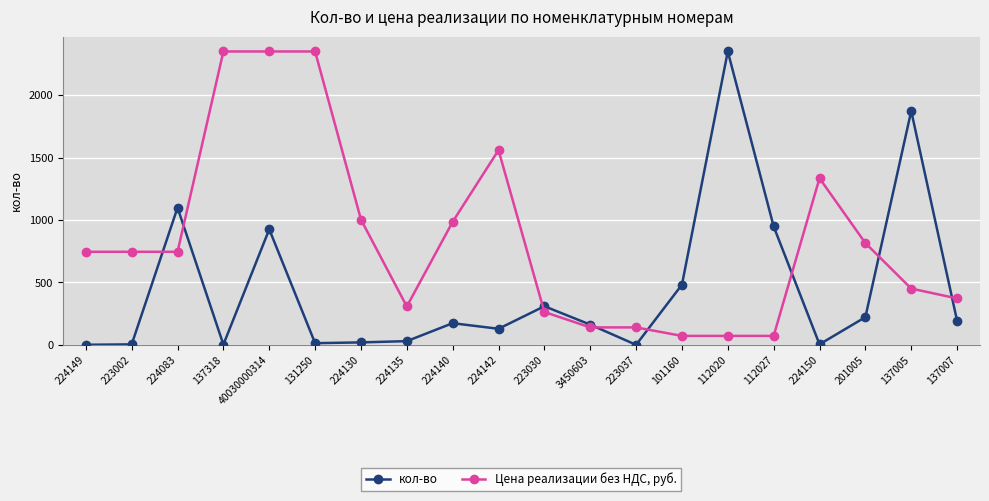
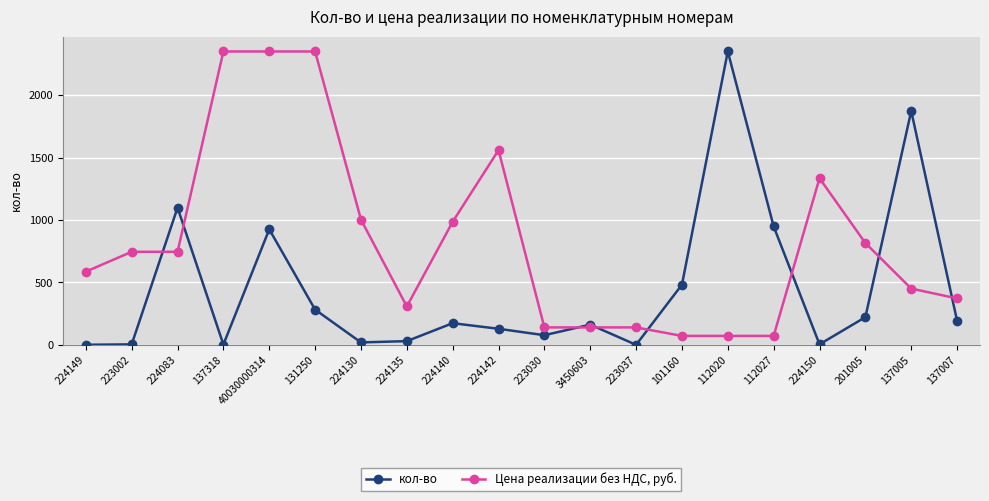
Цена реализации без НДС, руб., 224149: 750 -> 590
кол-во, 131250: 10 -> 280
кол-во, 223030: 310 -> 80
Цена реализации без НДС, руб., 223030: 260 -> 140
